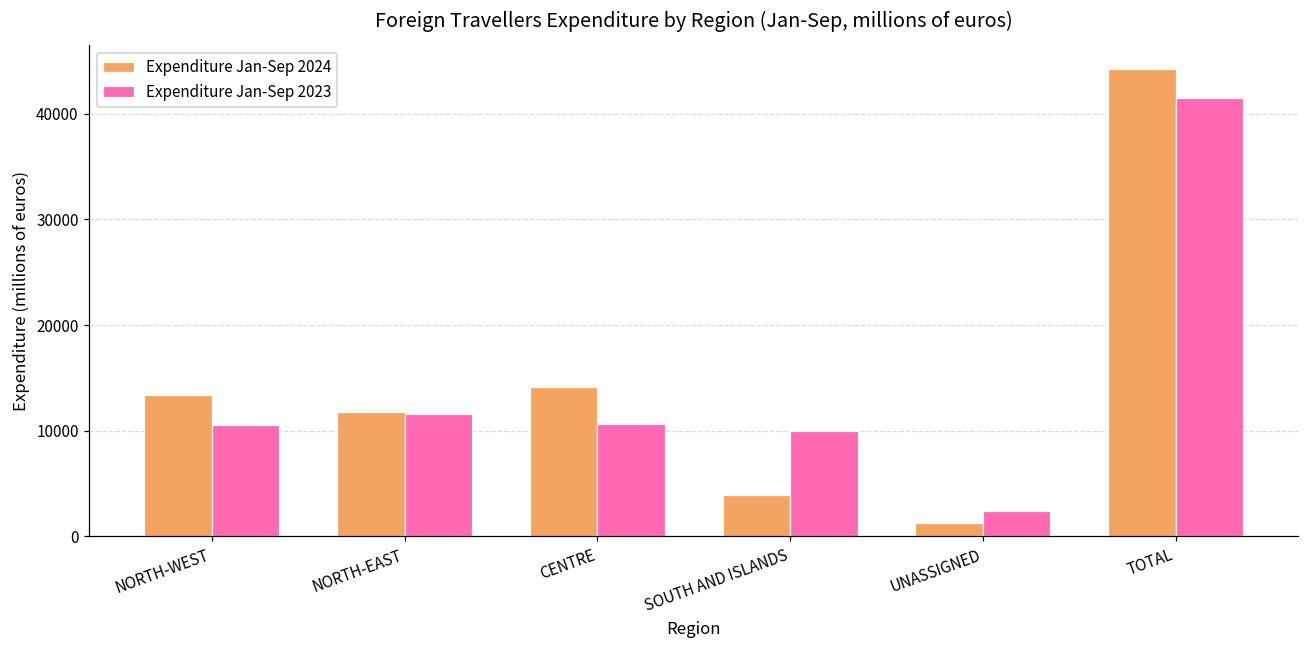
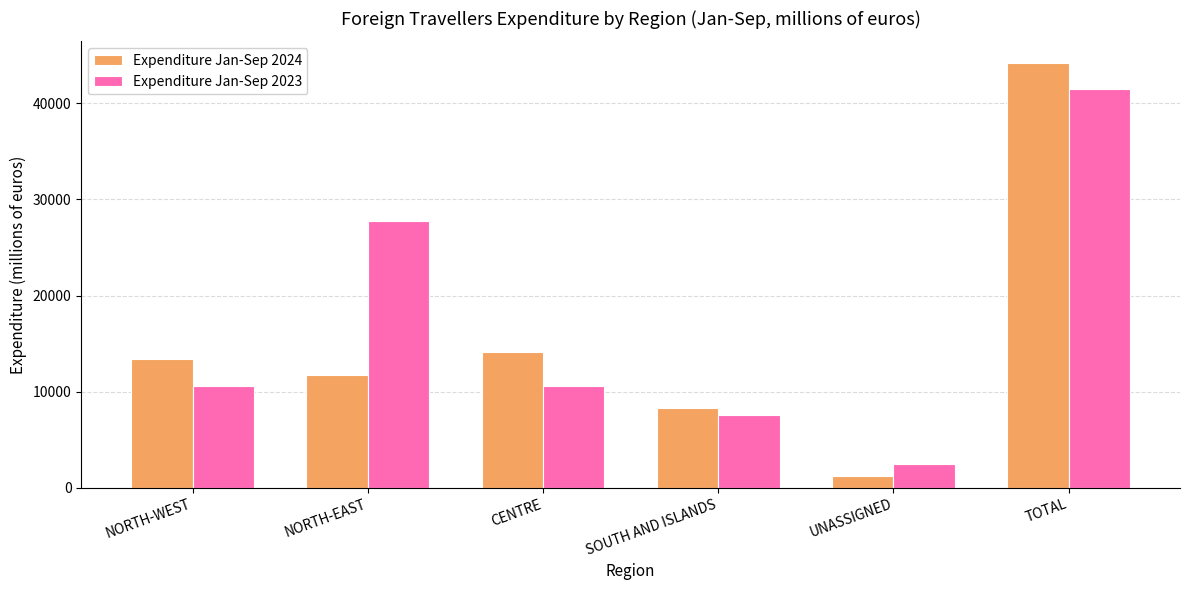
Expenditure Jan-Sep 2023, NORTH-EAST: 12000 -> 28000
Expenditure Jan-Sep 2024, SOUTH AND ISLANDS: 4000 -> 8000
Expenditure Jan-Sep 2023, SOUTH AND ISLANDS: 10000 -> 8000
